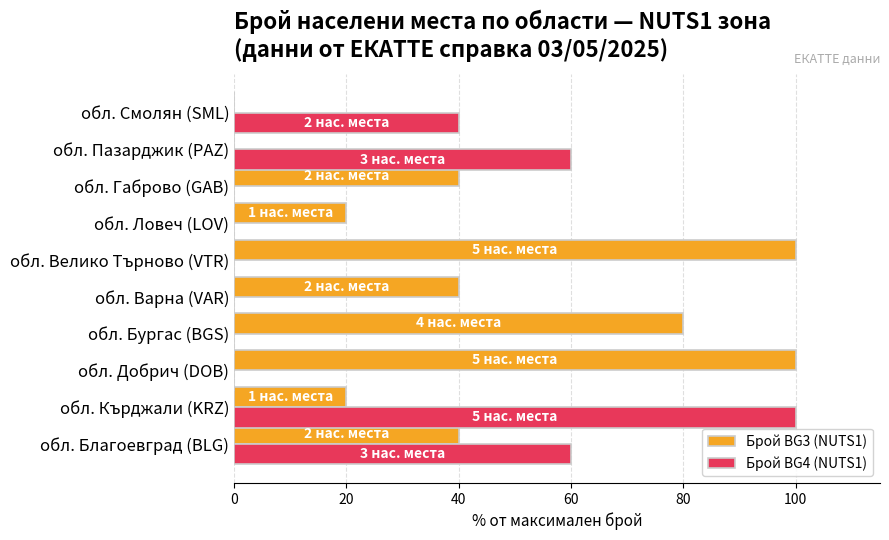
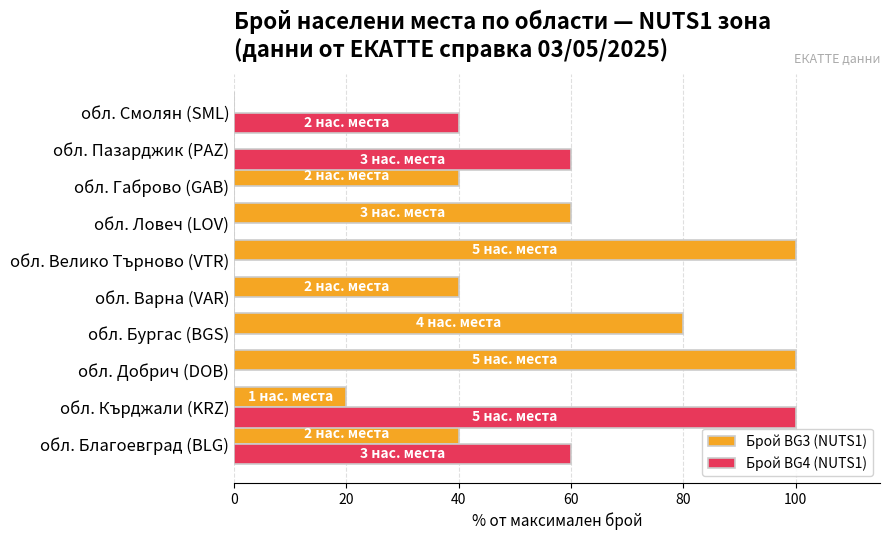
Брой BG3 (NUTS1), обл. Ловеч (LOV): 1 -> 3
